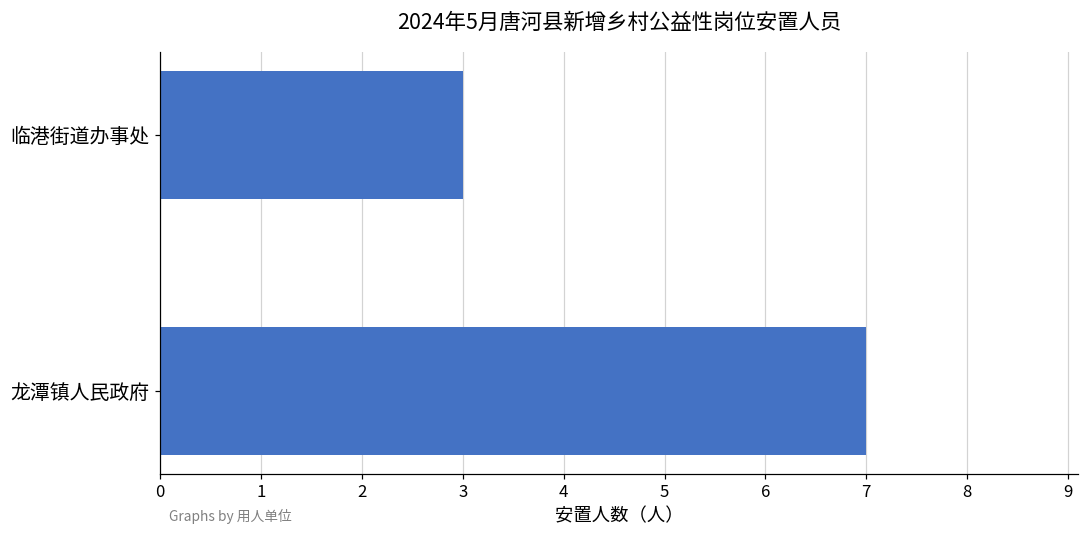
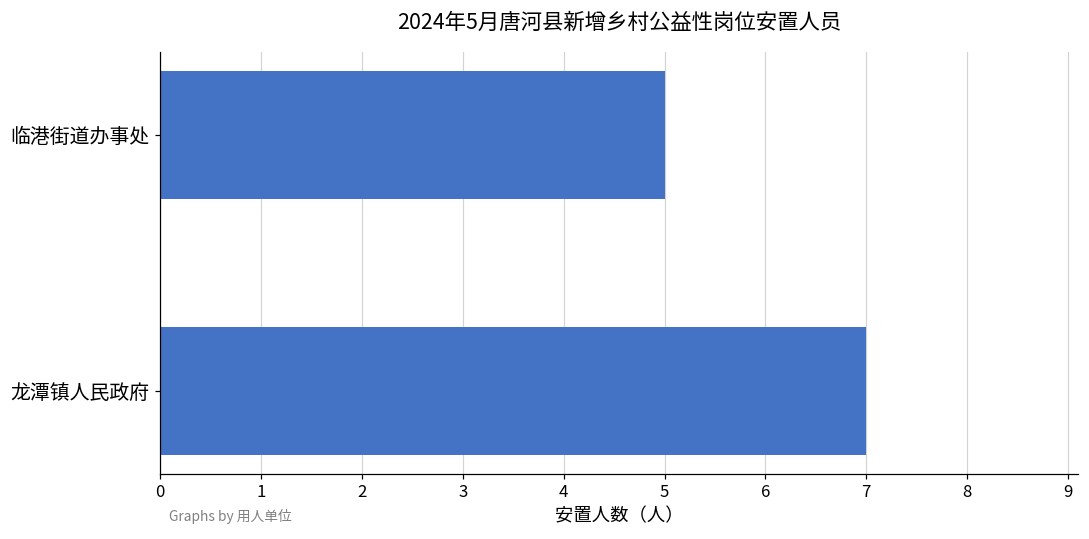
临港街道办事处: 3 -> 5
